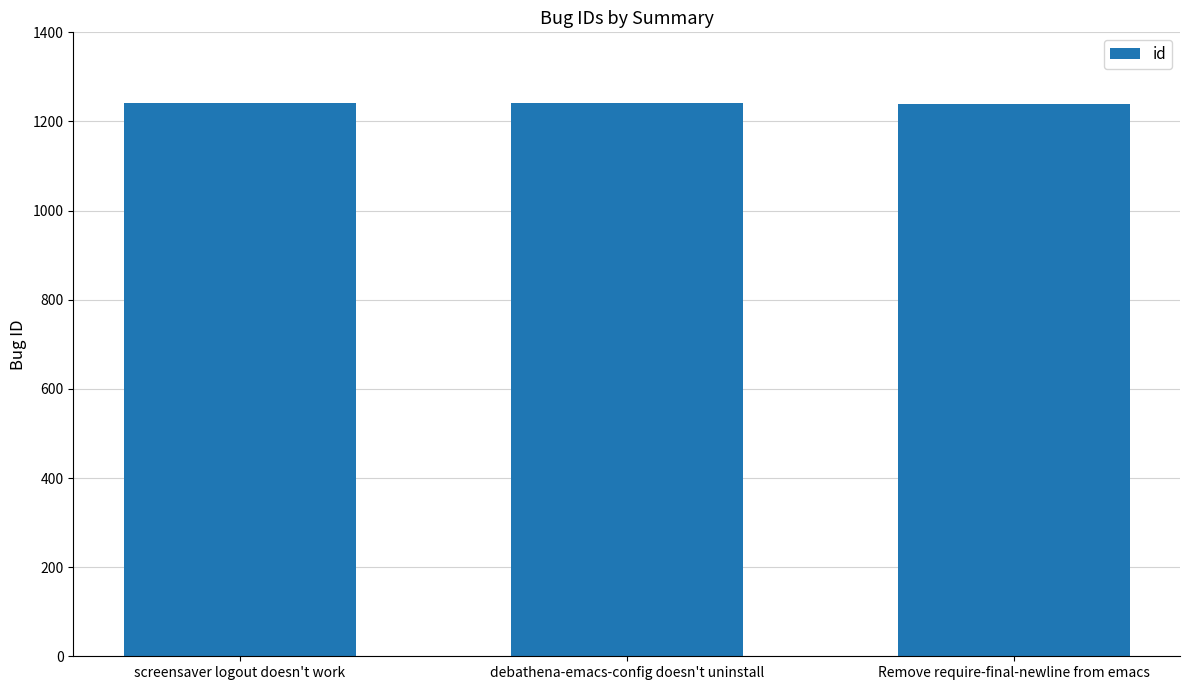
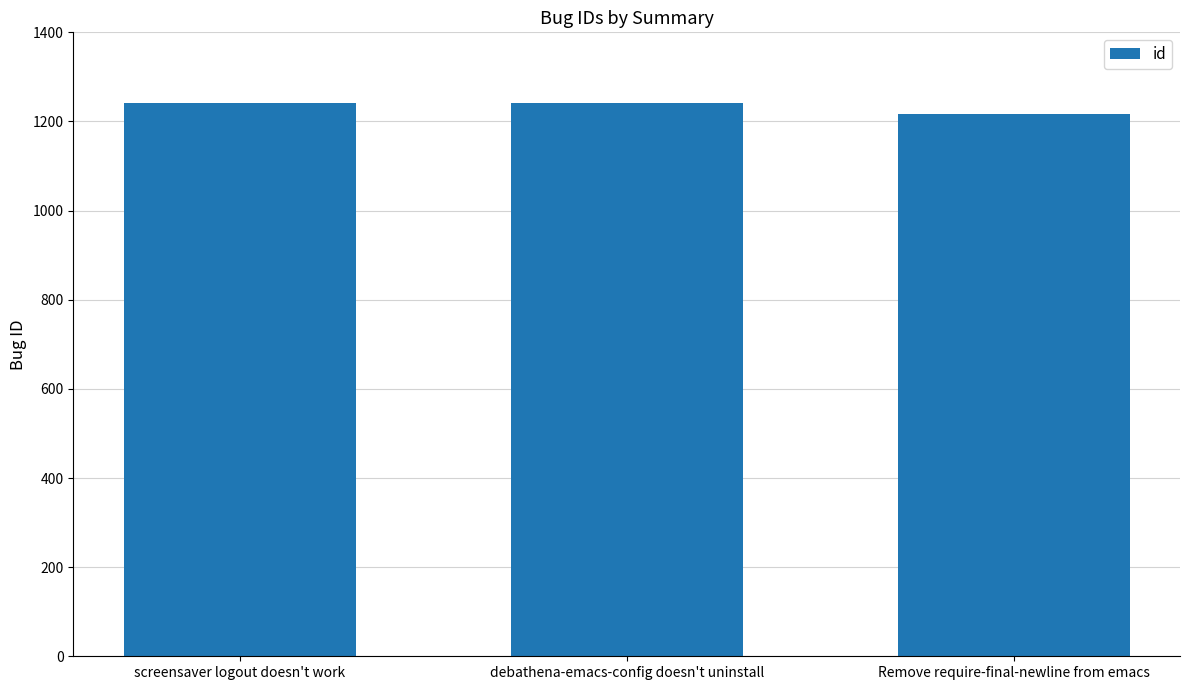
Remove require-final-newline from emacs: 1240 -> 1220
